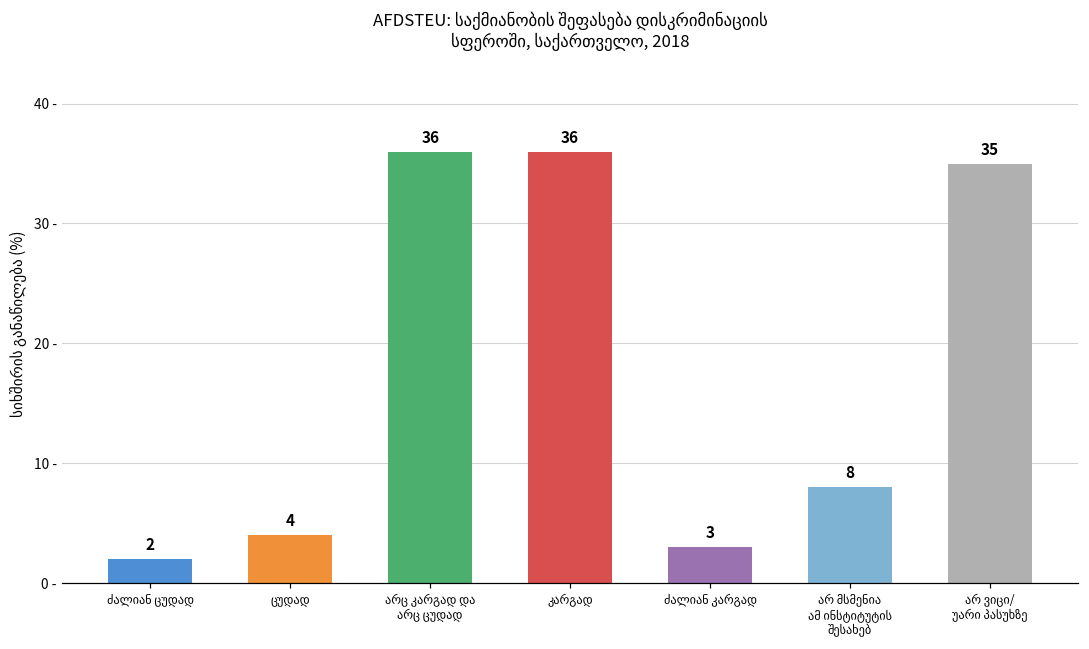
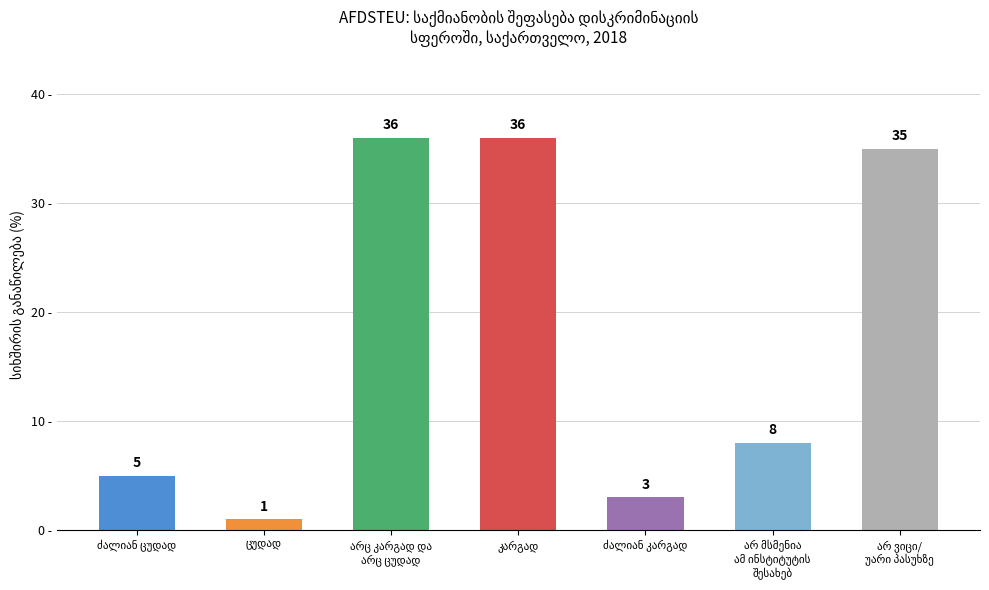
ძალიან ცუდად: 2 -> 5
ცუდად: 4 -> 1
